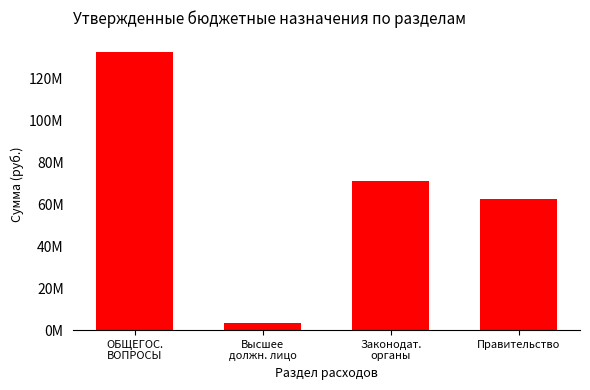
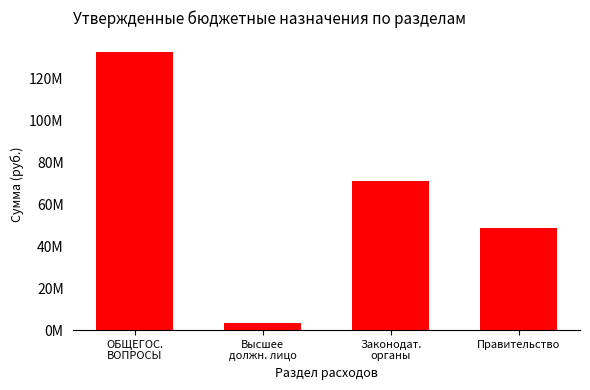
Правительство: 63000000 -> 49000000
